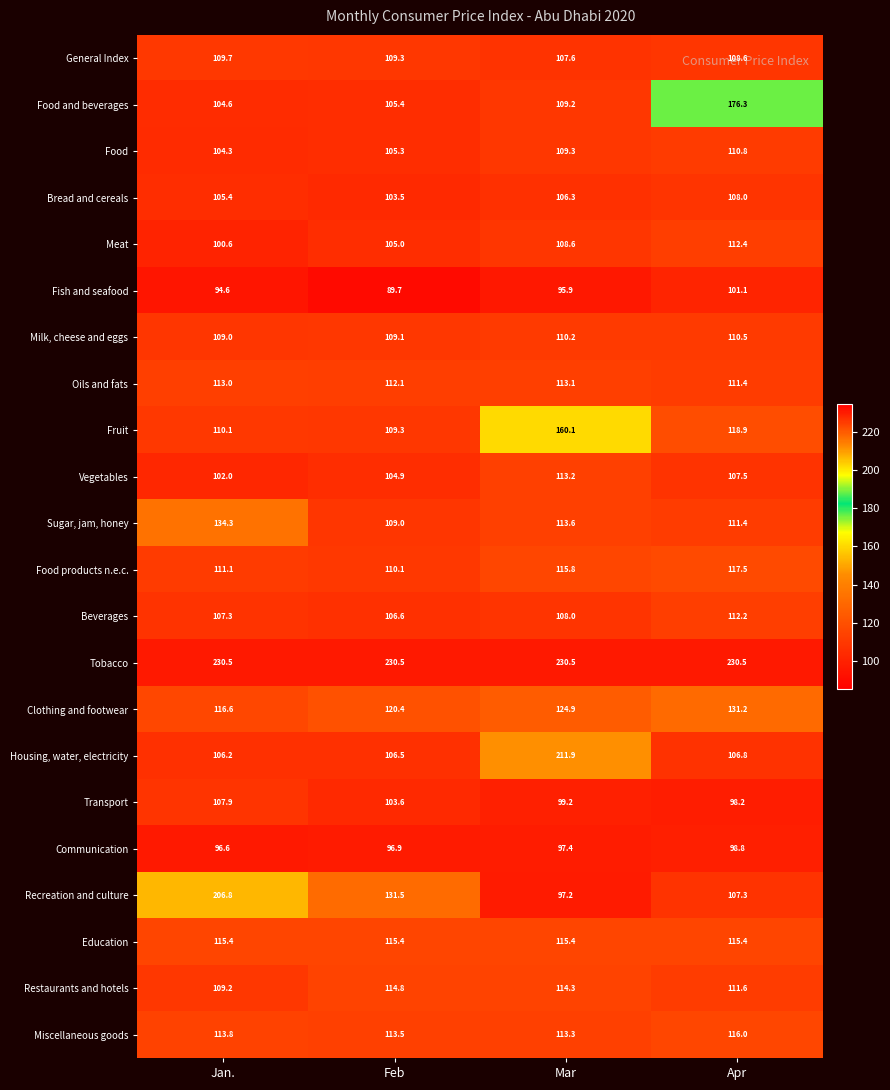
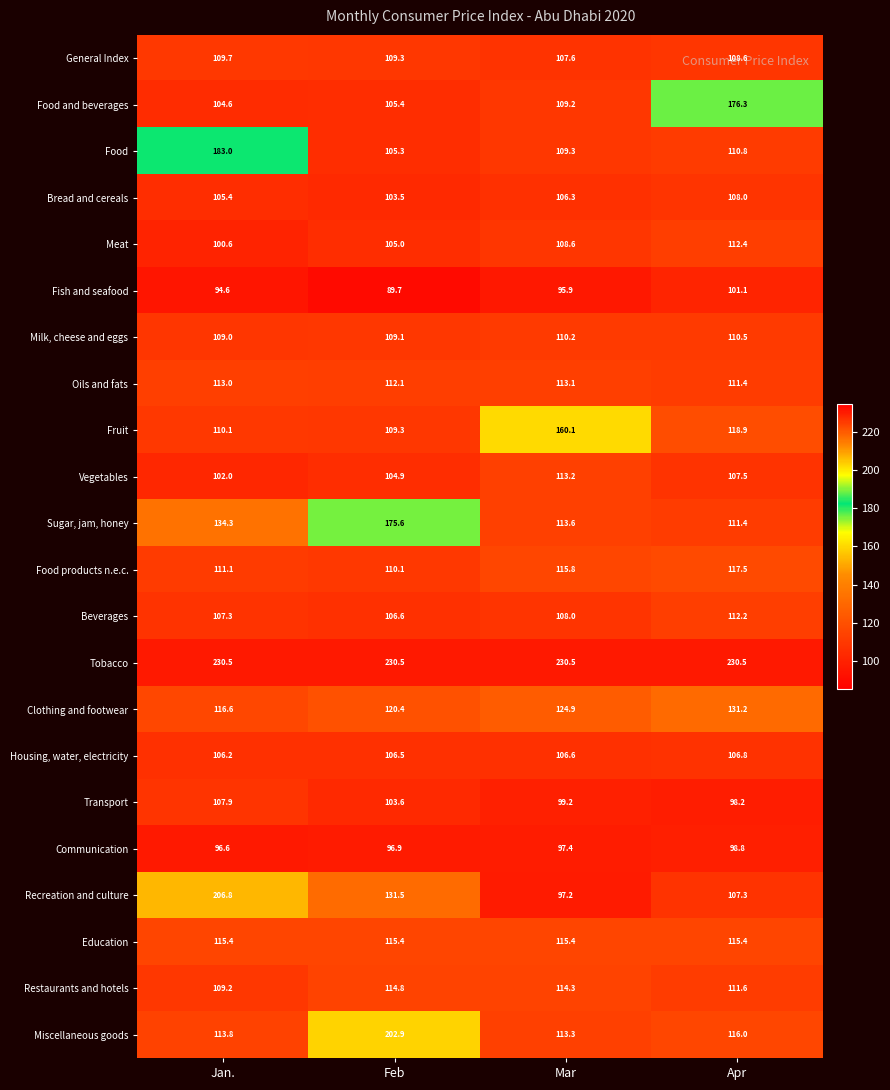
Food, Jan.: 104.3 -> 183.0
Sugar, jam, honey, Feb: 109.0 -> 175.6
Housing, water, electricity, Mar: 211.9 -> 106.6
Miscellaneous goods, Feb: 113.5 -> 202.9
